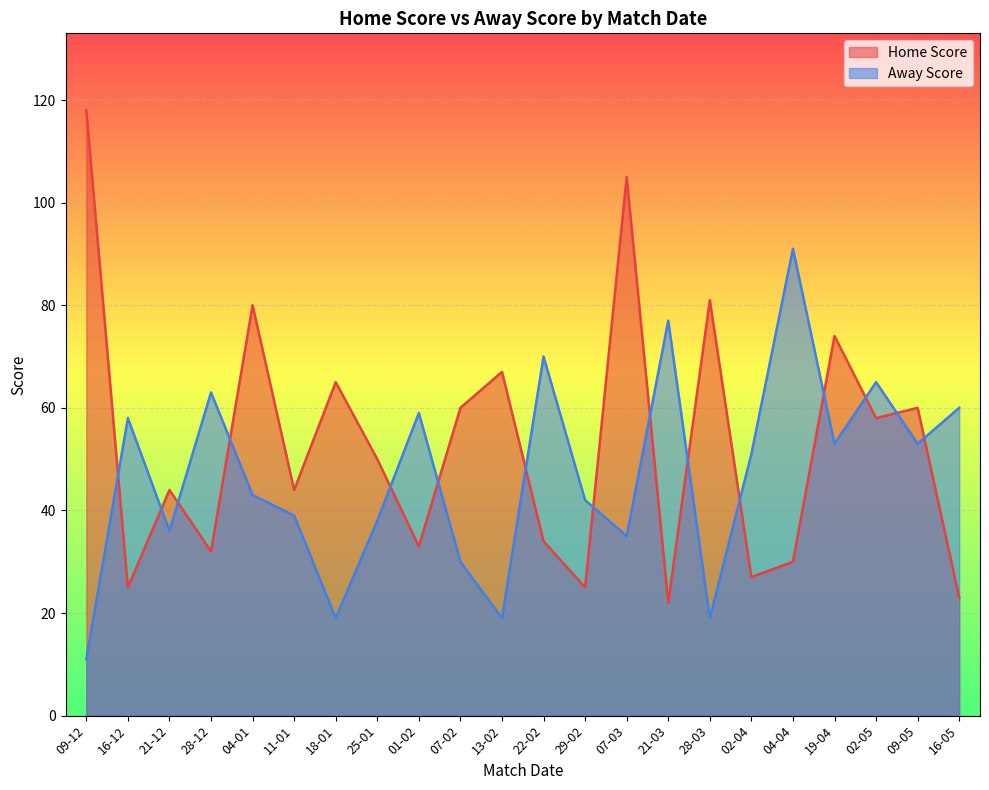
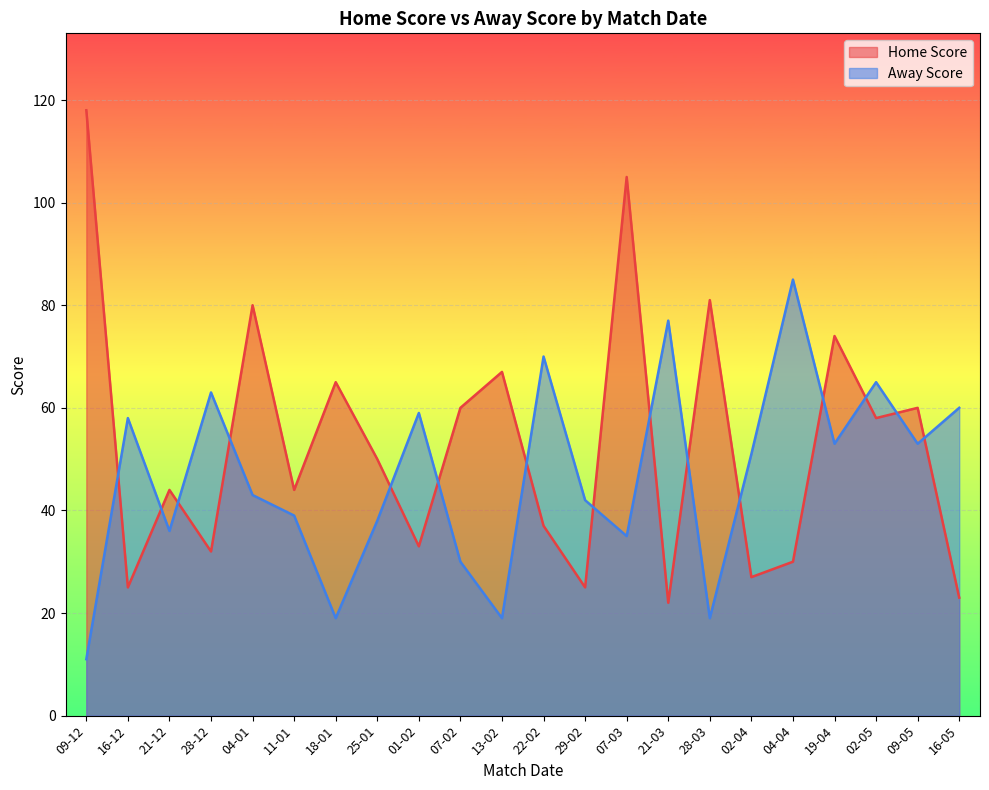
Home Score, 22-02: 34 -> 37
Away Score, 04-04: 91 -> 85
